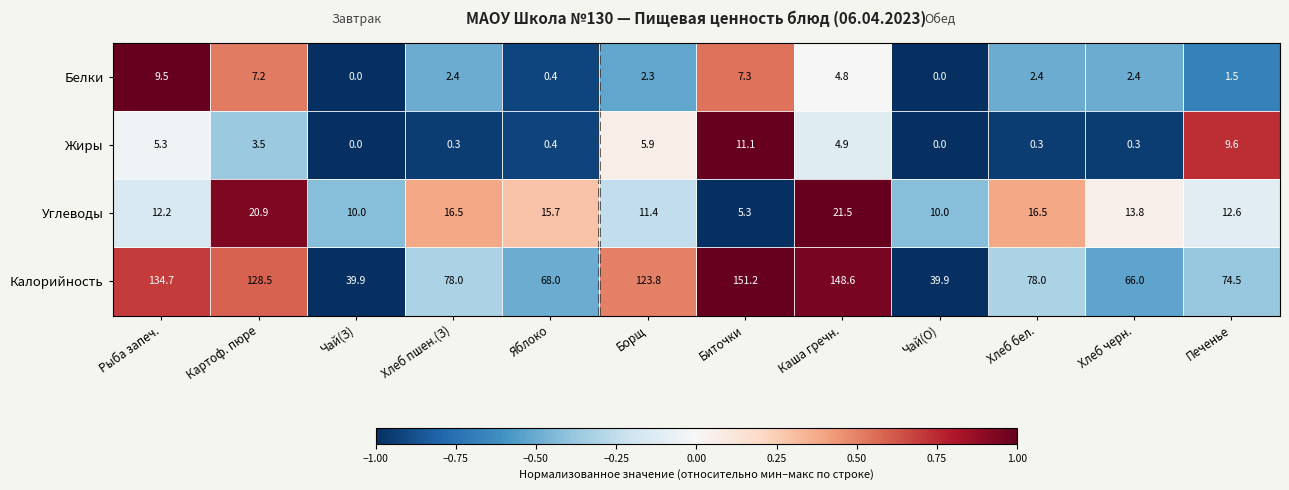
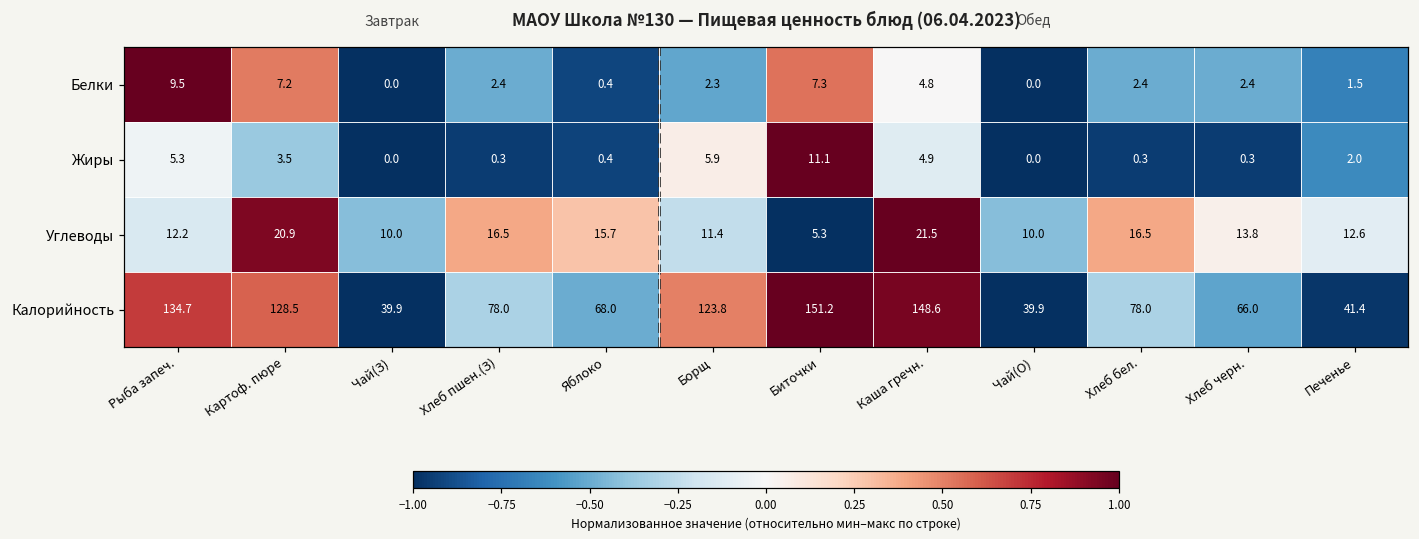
Жиры, Печенье: 9.6 -> 2.0
Калорийность, Печенье: 74.5 -> 41.4
